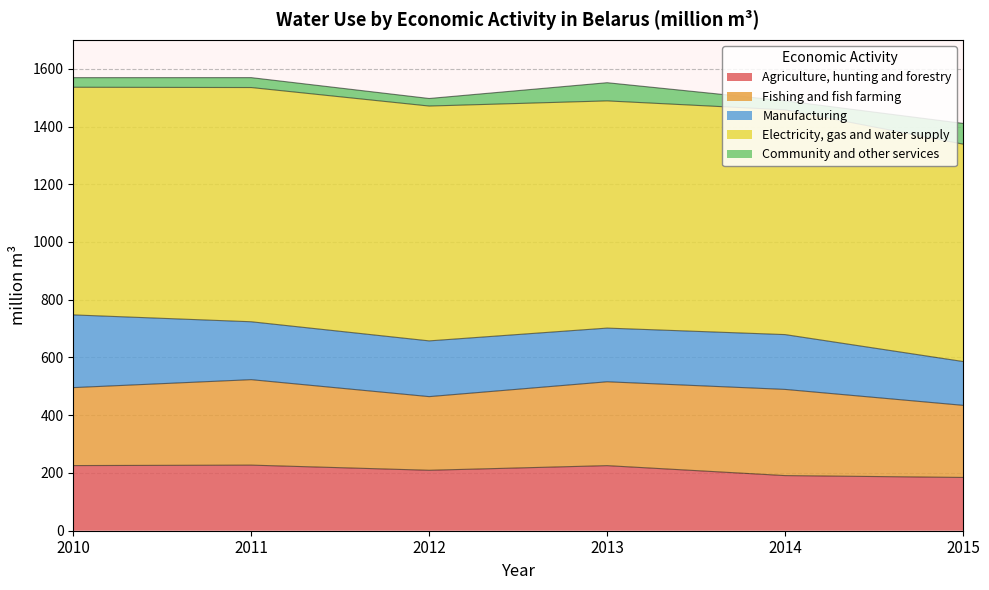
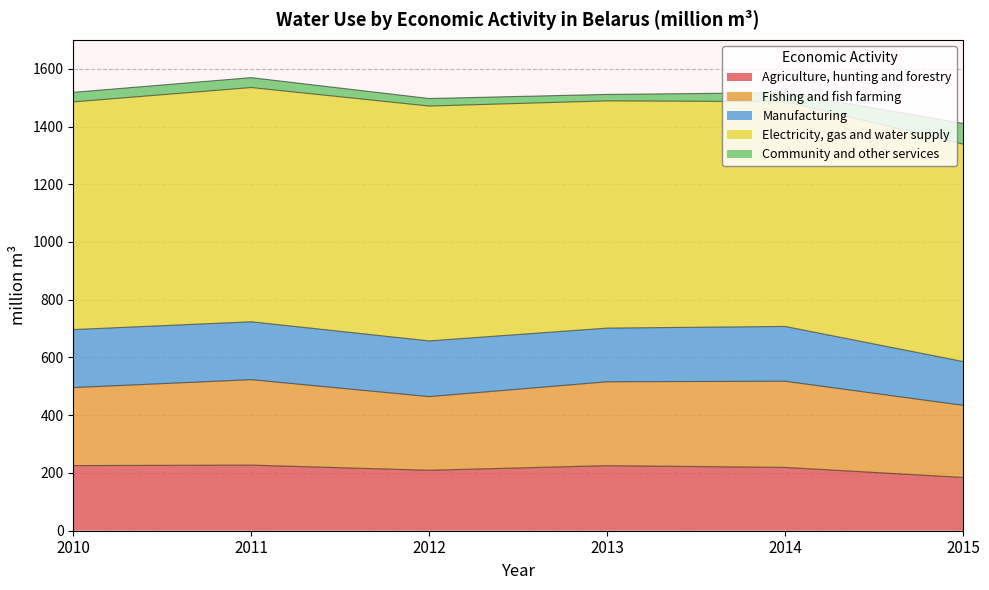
Manufacturing, 2010: 250 -> 200
Community and other services, 2013: 60 -> 20
Agriculture, hunting and forestry, 2014: 190 -> 220
